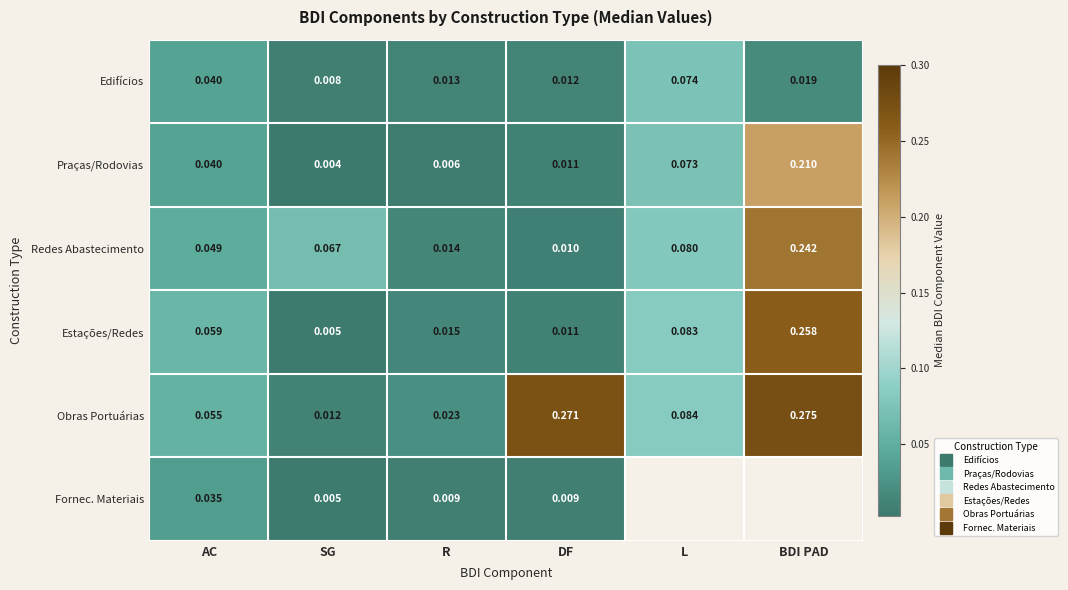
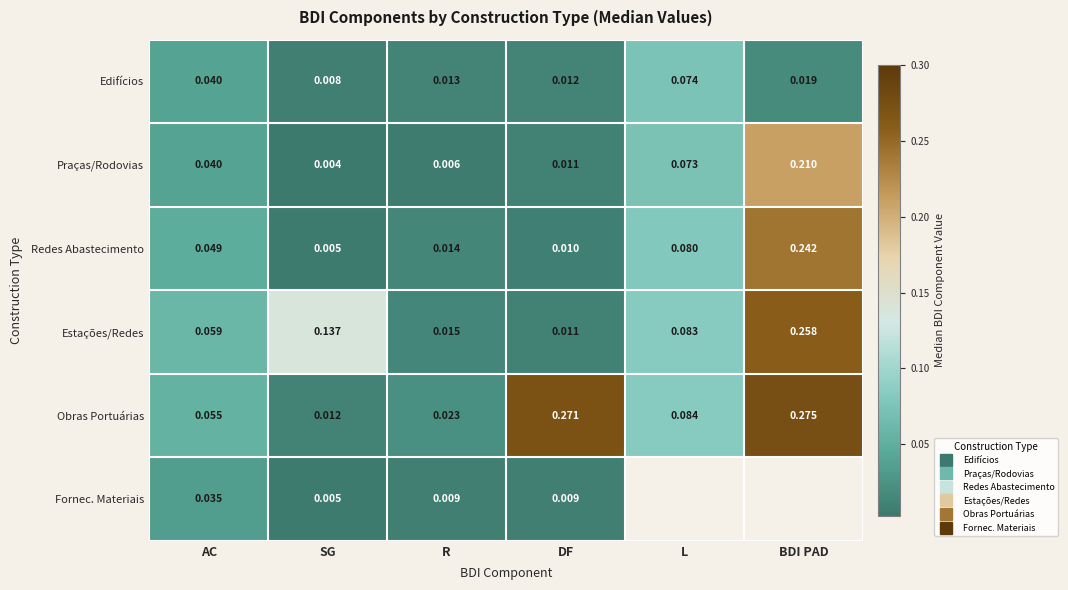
Redes Abastecimento, SG: 0.067 -> 0.005
Estações/Redes, SG: 0.005 -> 0.137
